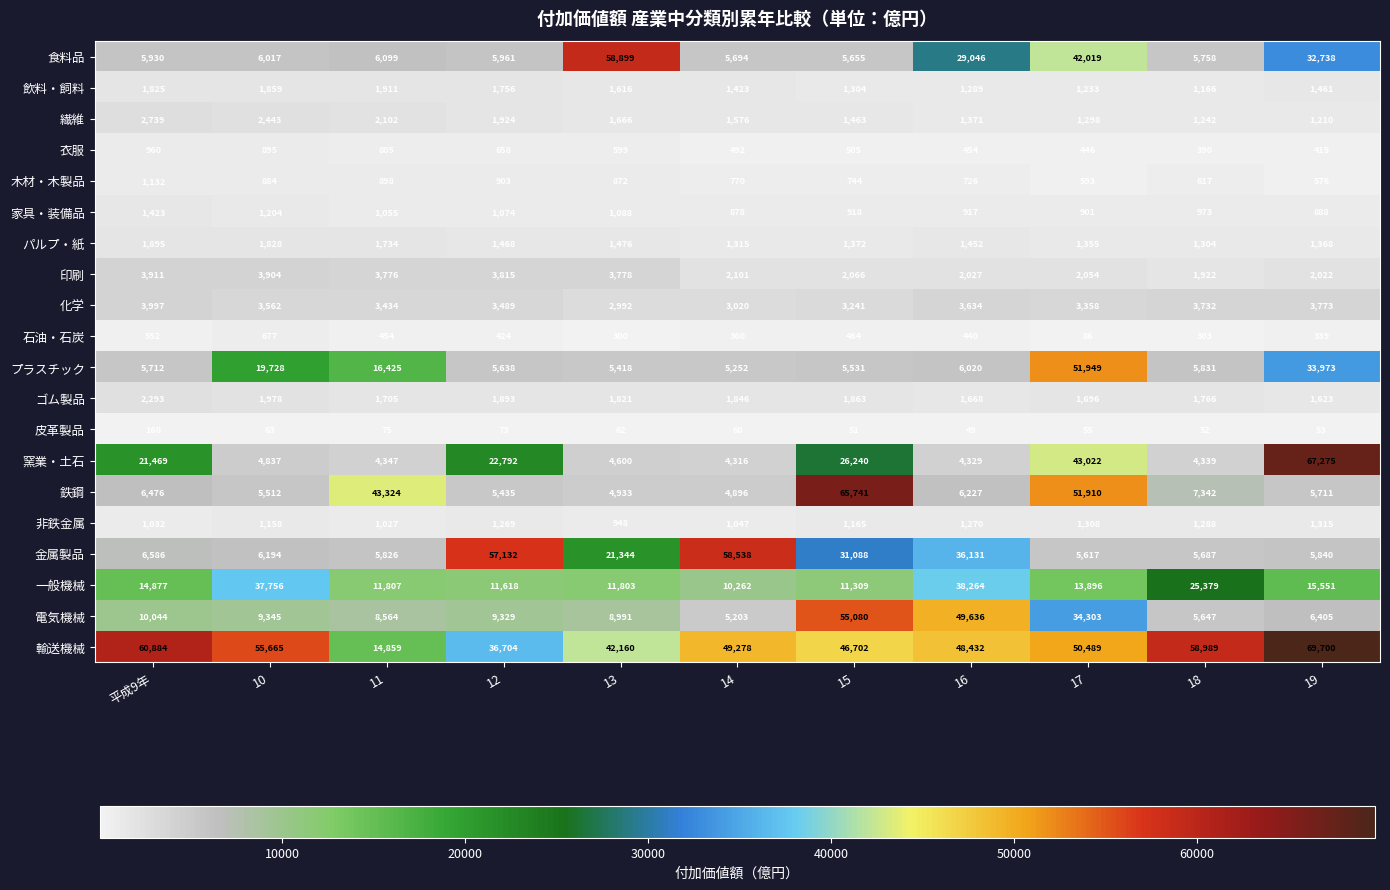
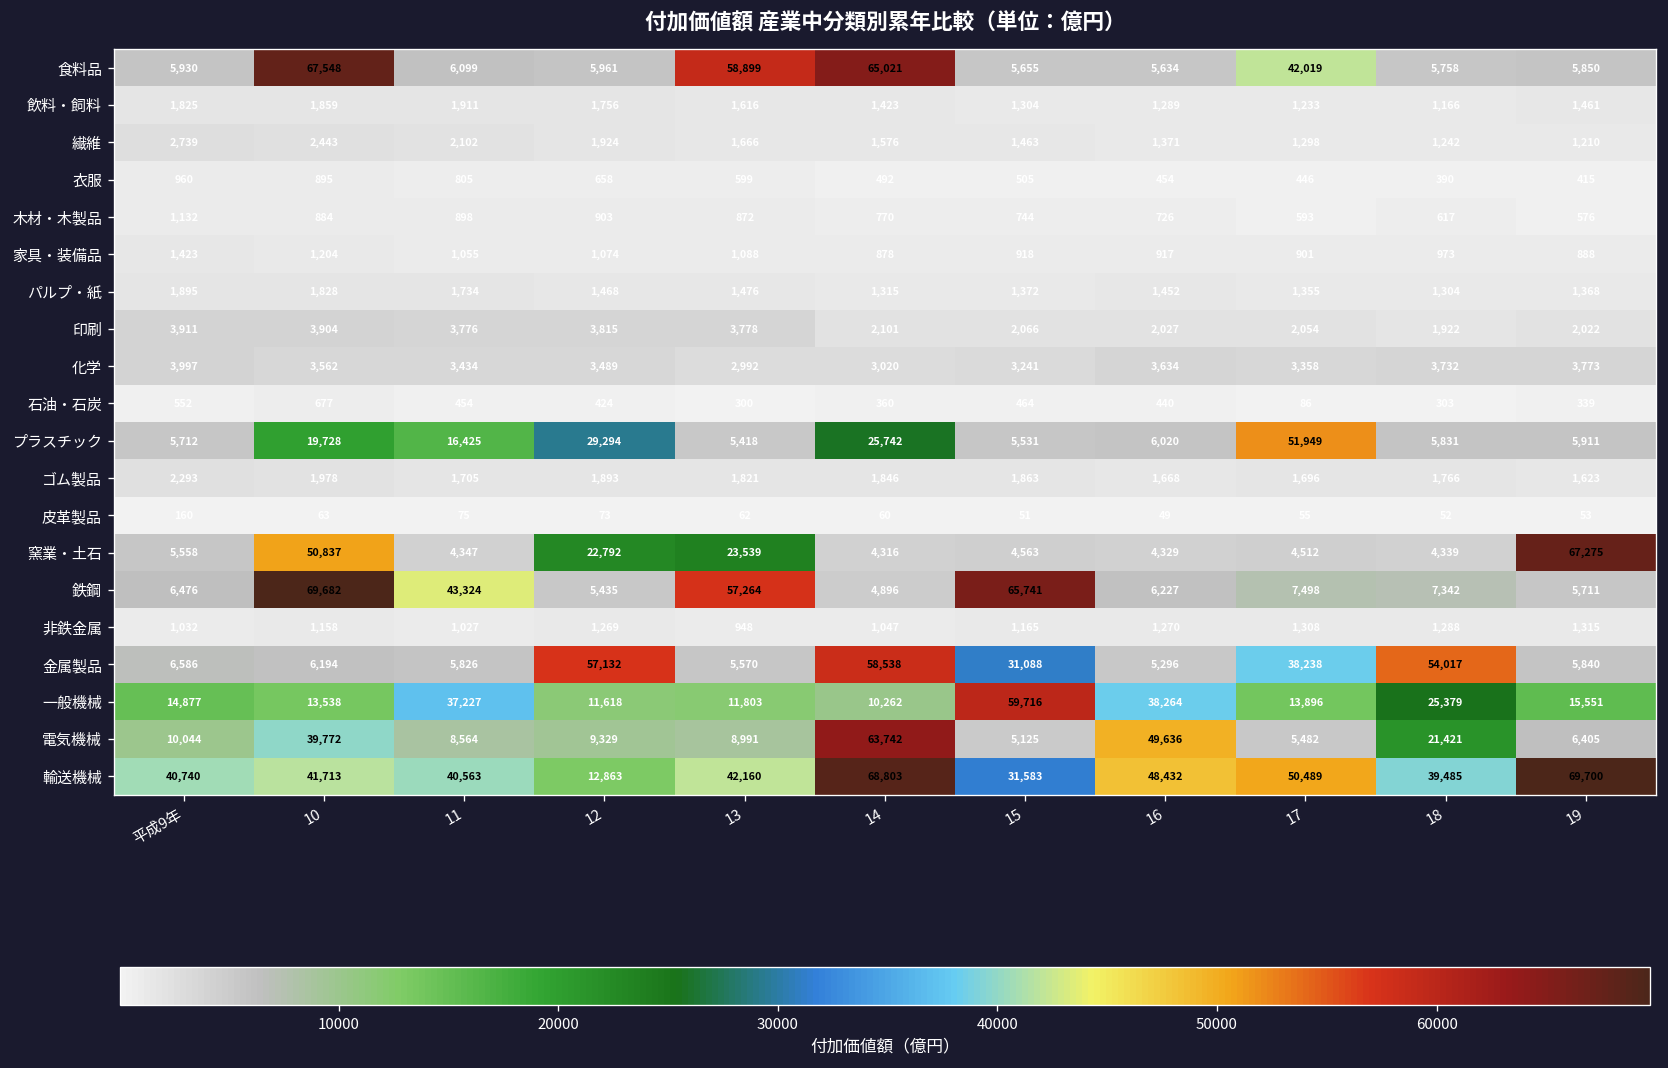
食料品, 10: 6,017 -> 67,548
食料品, 14: 5,694 -> 65,021
食料品, 16: 29,046 -> 5,634
食料品, 19: 32,738 -> 5,850
プラスチック, 12: 5,638 -> 29,294
プラスチック, 14: 5,252 -> 25,742
プラスチック, 19: 33,973 -> 5,911
窯業・土石, 平成9年: 21,469 -> 5,558
窯業・土石, 10: 4,837 -> 50,837
窯業・土石, 13: 4,600 -> 23,539
窯業・土石, 15: 26,240 -> 4,563
窯業・土石, 17: 43,022 -> 4,512
鉄鋼, 10: 5,512 -> 69,682
鉄鋼, 13: 4,933 -> 57,264
鉄鋼, 17: 51,910 -> 7,498
金属製品, 13: 21,344 -> 5,570
金属製品, 16: 36,131 -> 5,296
金属製品, 17: 5,617 -> 38,238
金属製品, 18: 5,687 -> 54,017
一般機械, 10: 37,756 -> 13,538
一般機械, 11: 11,807 -> 37,227
一般機械, 15: 11,309 -> 59,716
電気機械, 10: 9,345 -> 39,772
電気機械, 14: 5,203 -> 63,742
電気機械, 15: 55,080 -> 5,125
電気機械, 17: 34,303 -> 5,482
電気機械, 18: 5,647 -> 21,421
輸送機械, 平成9年: 60,884 -> 40,740
輸送機械, 10: 55,665 -> 41,713
輸送機械, 11: 14,859 -> 40,563
輸送機械, 12: 36,704 -> 12,863
輸送機械, 14: 49,278 -> 68,803
輸送機械, 15: 46,702 -> 31,583
輸送機械, 18: 58,989 -> 39,485
